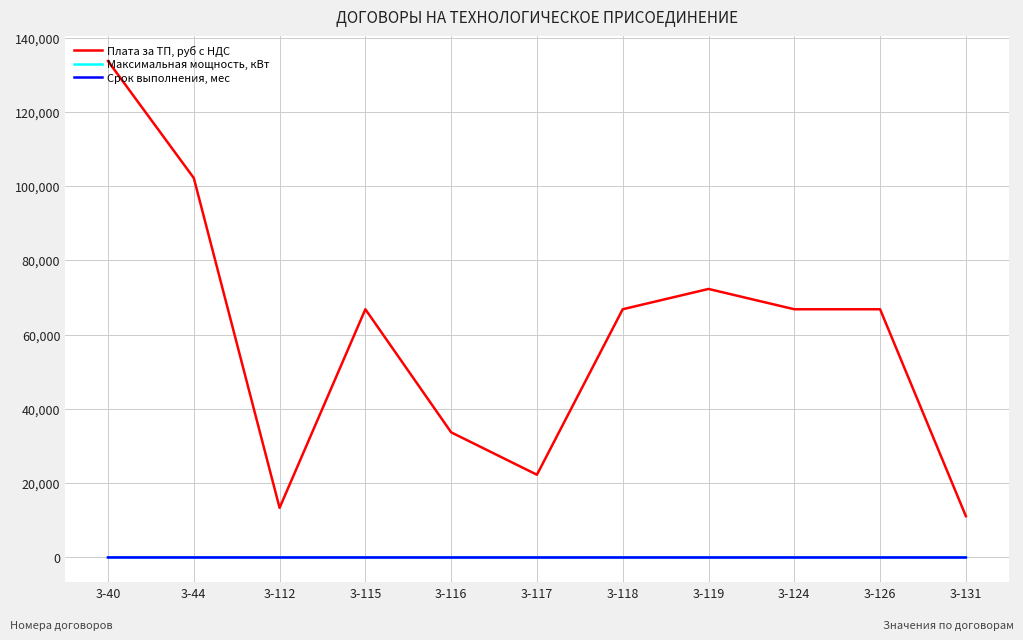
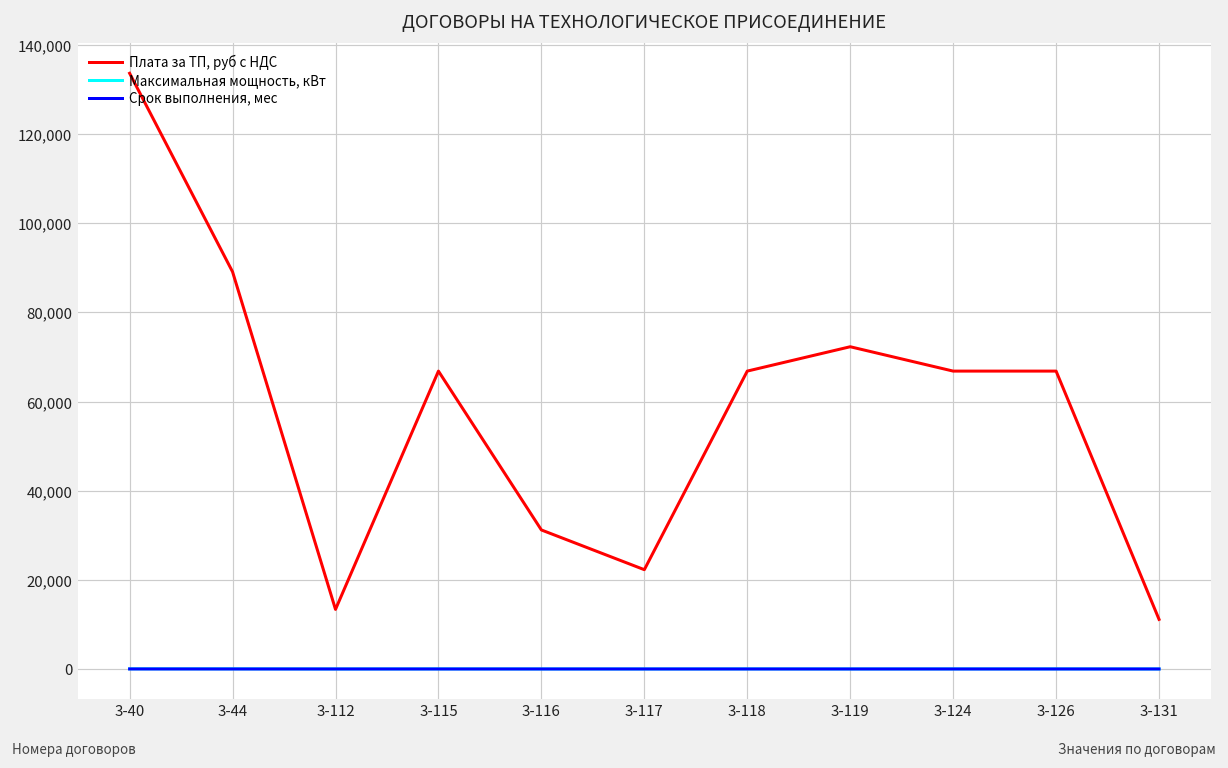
Плата за ТП, руб с НДС, 3-44: 102,000 -> 89,000
Плата за ТП, руб с НДС, 3-116: 34,000 -> 31,000
